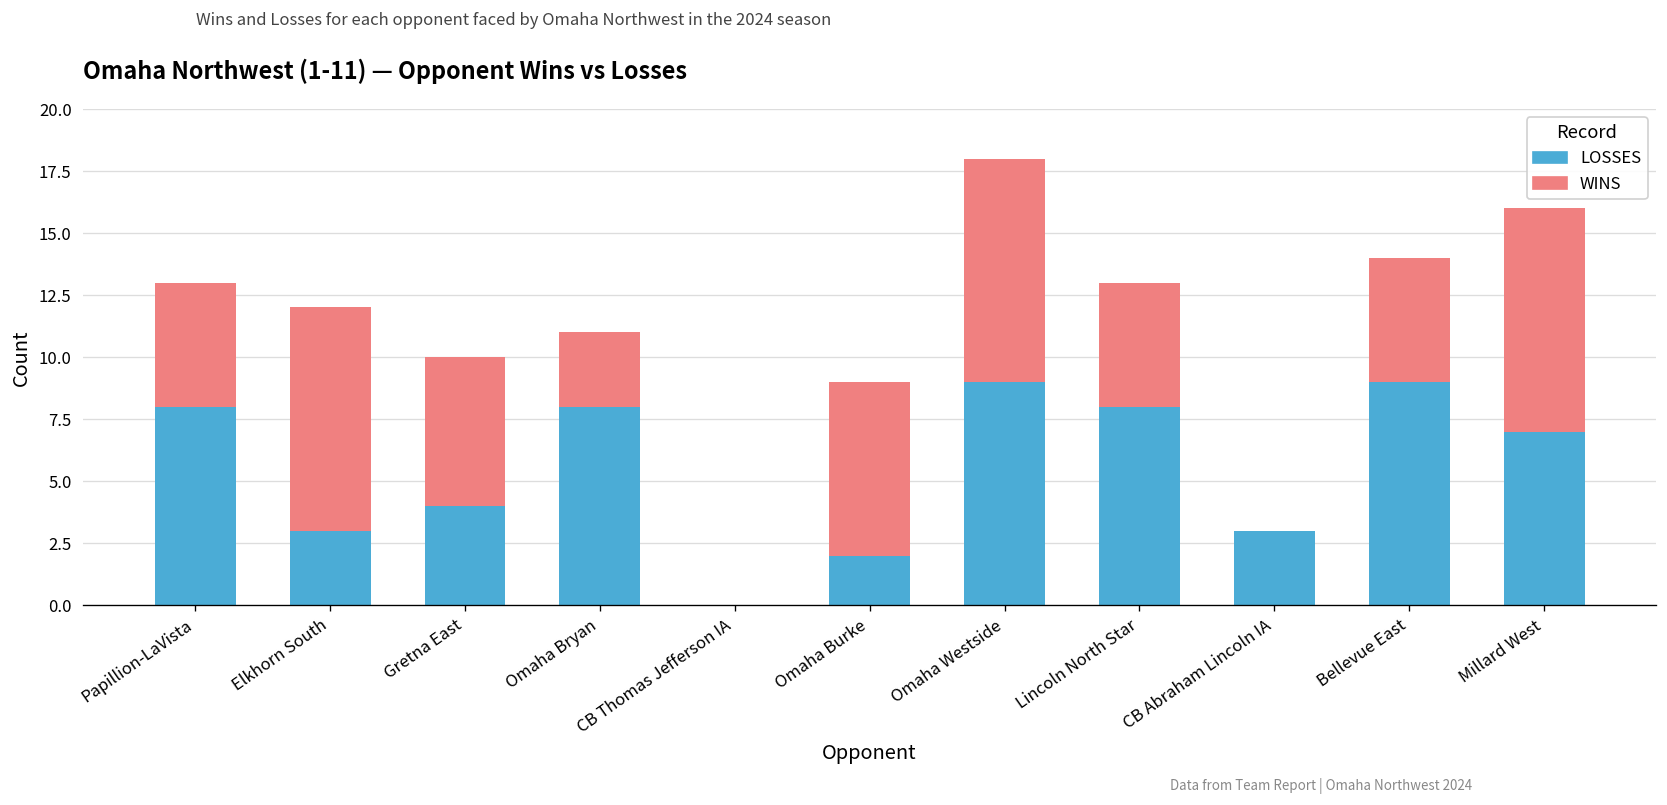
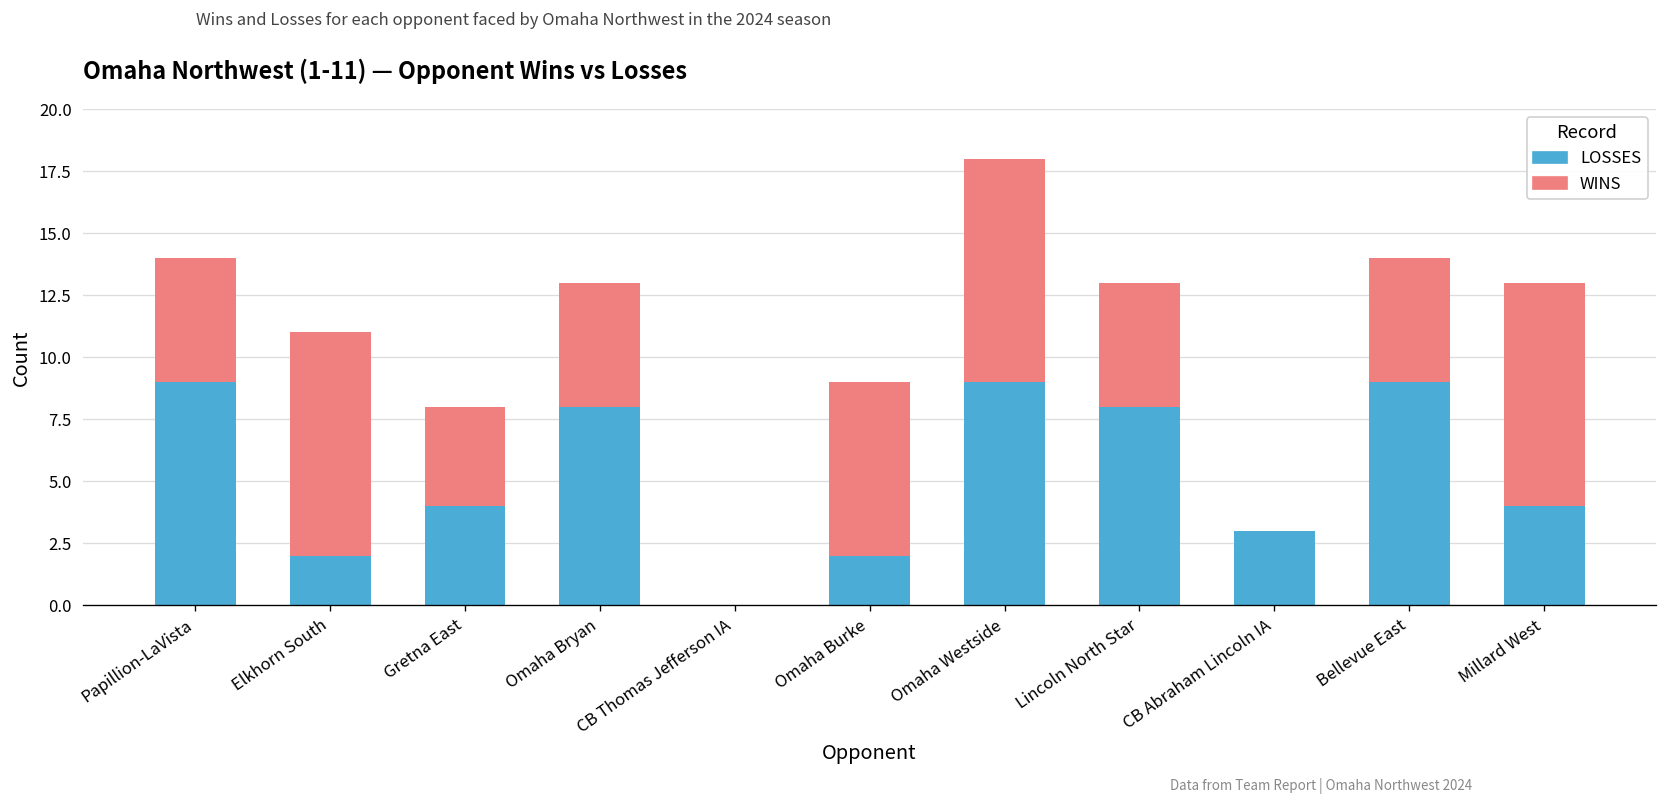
LOSSES, Papillion-LaVista: 8 -> 9
LOSSES, Elkhorn South: 3 -> 2
WINS, Gretna East: 6 -> 4
WINS, Omaha Bryan: 3 -> 5
LOSSES, Millard West: 7 -> 4
